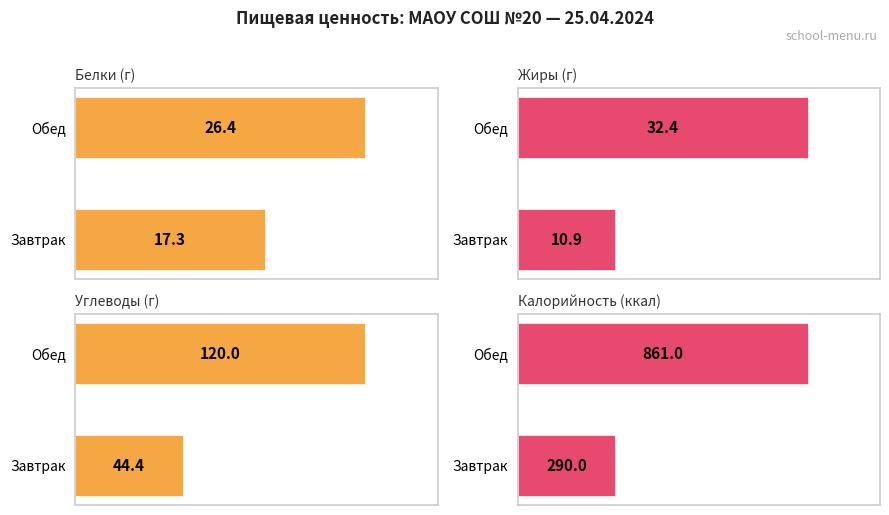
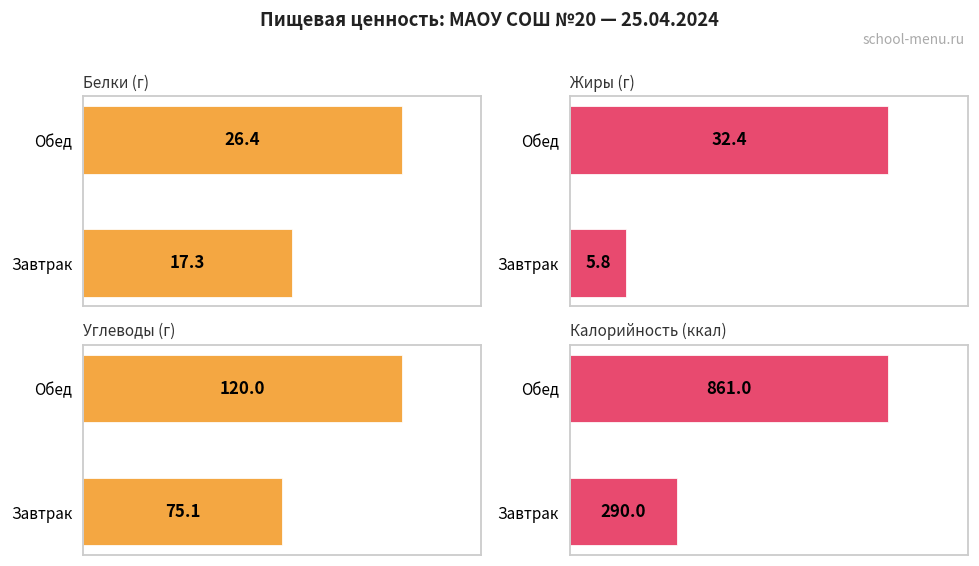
Жиры (г), Завтрак: 10.9 -> 5.8
Углеводы (г), Завтрак: 44.4 -> 75.1
